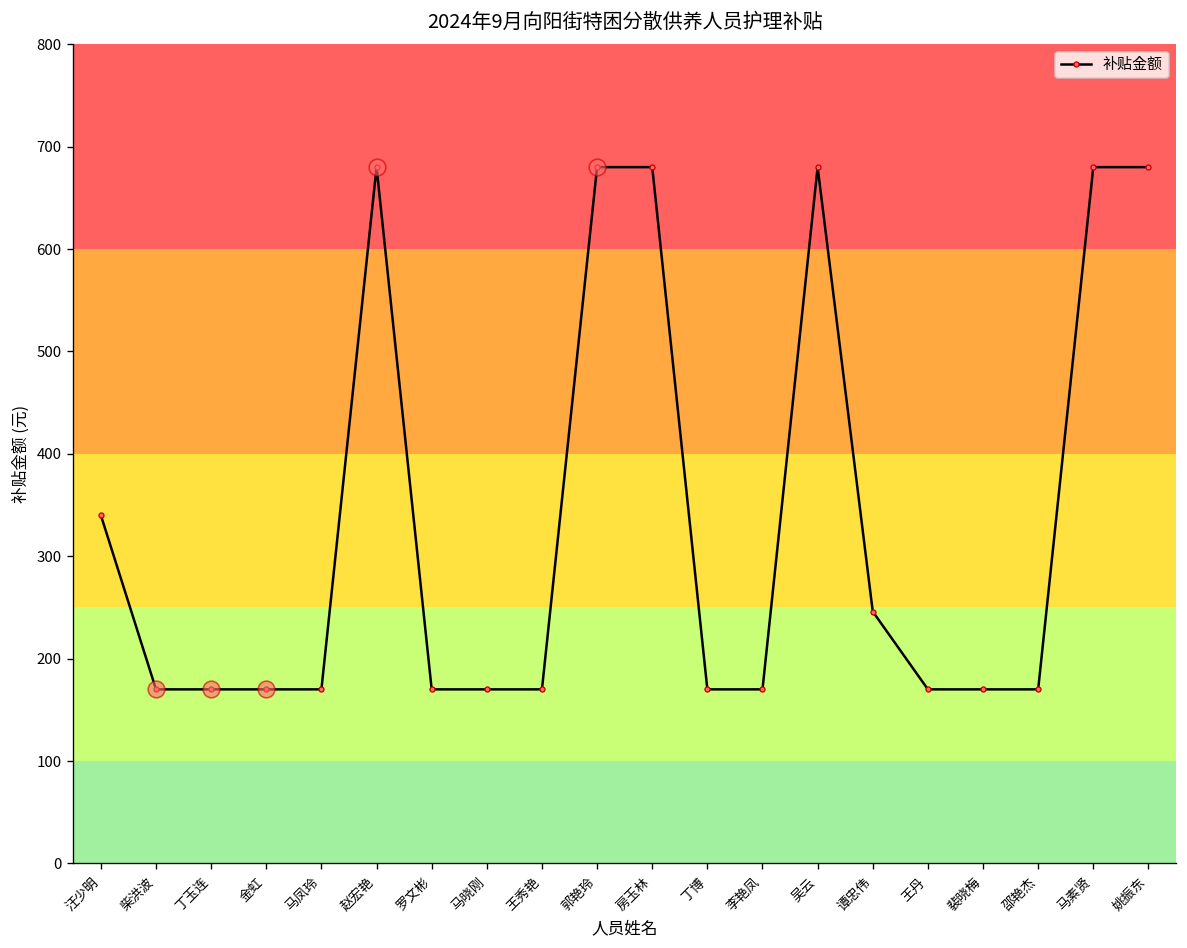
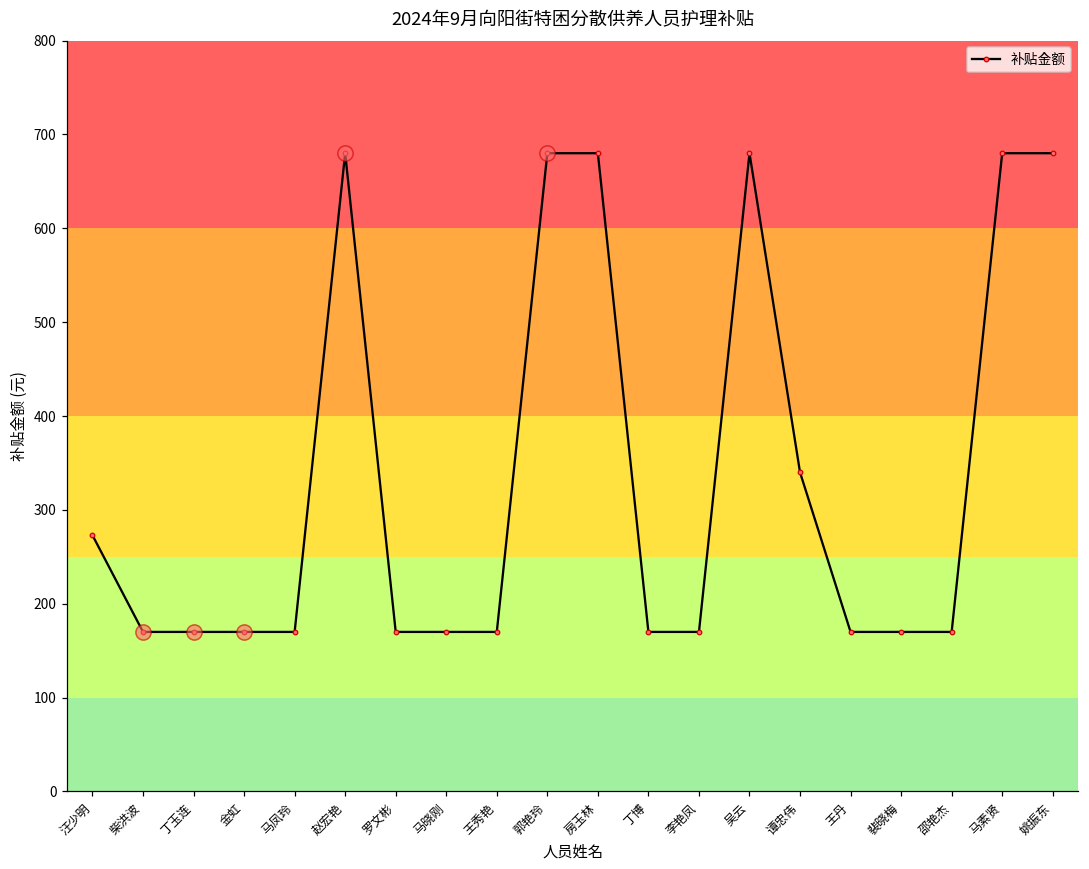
补贴金额, 汪少明: 340 -> 270
补贴金额, 谭忠伟: 250 -> 340
